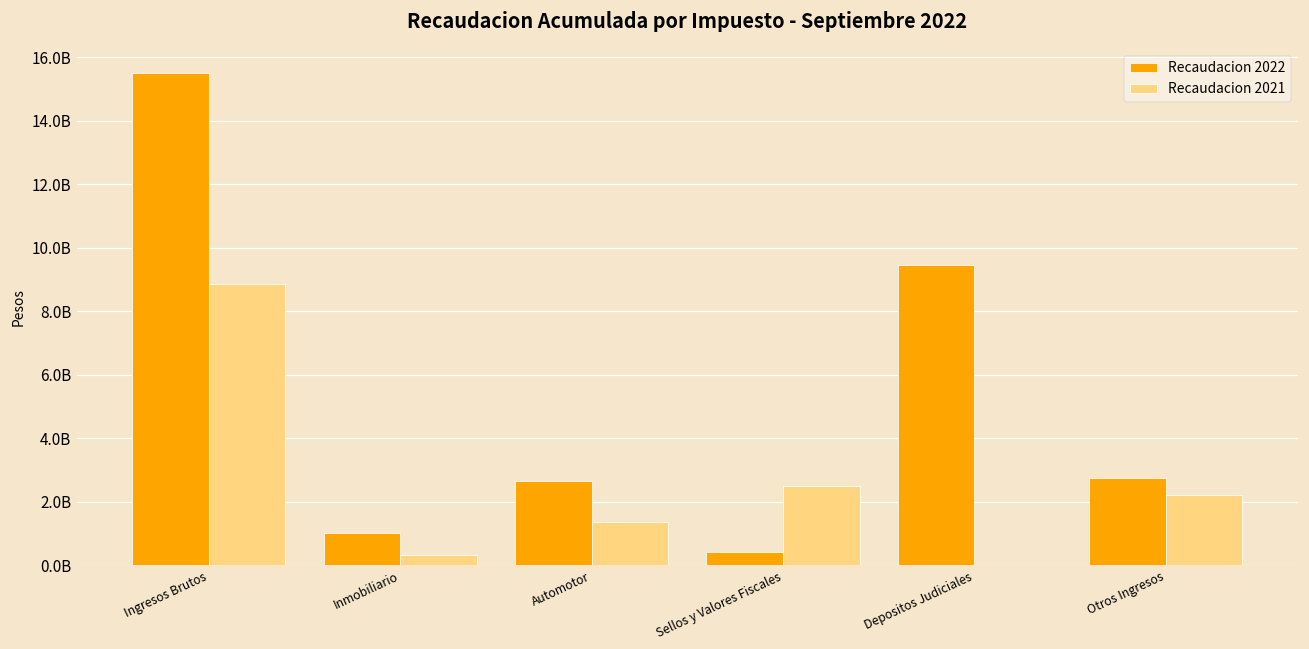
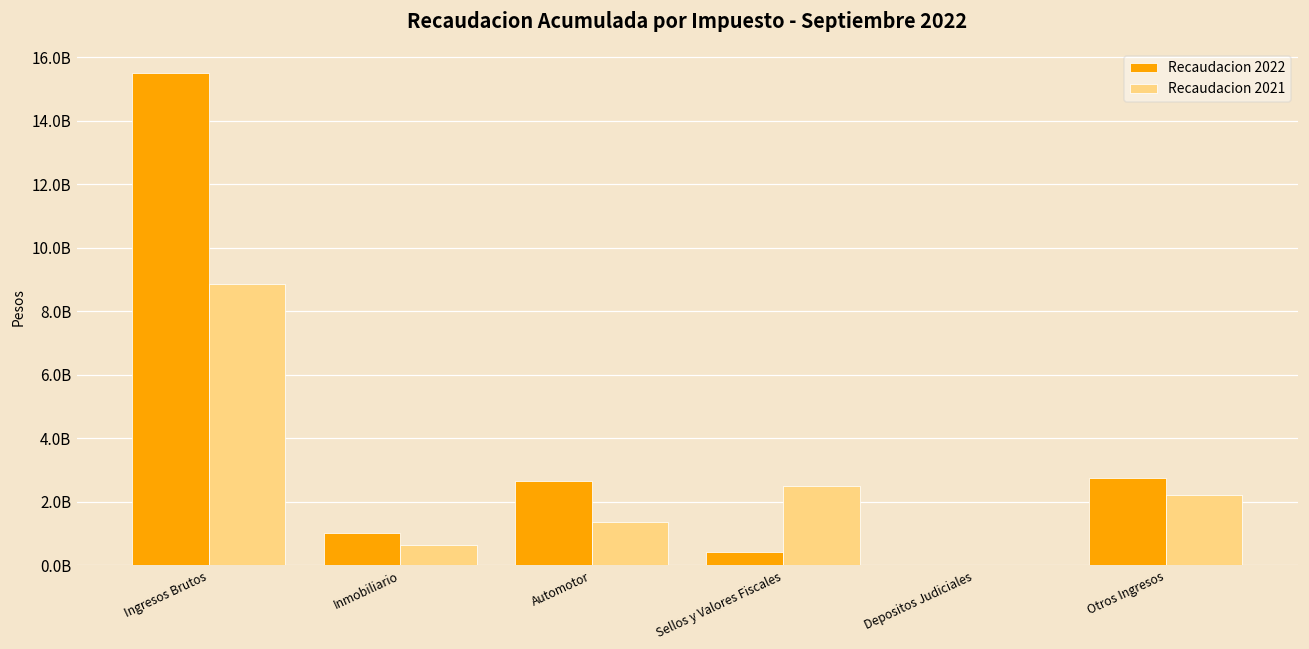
Recaudacion 2021, Inmobiliario: 300000000 -> 600000000
Recaudacion 2022, Depositos Judiciales: 9400000000 -> 0
